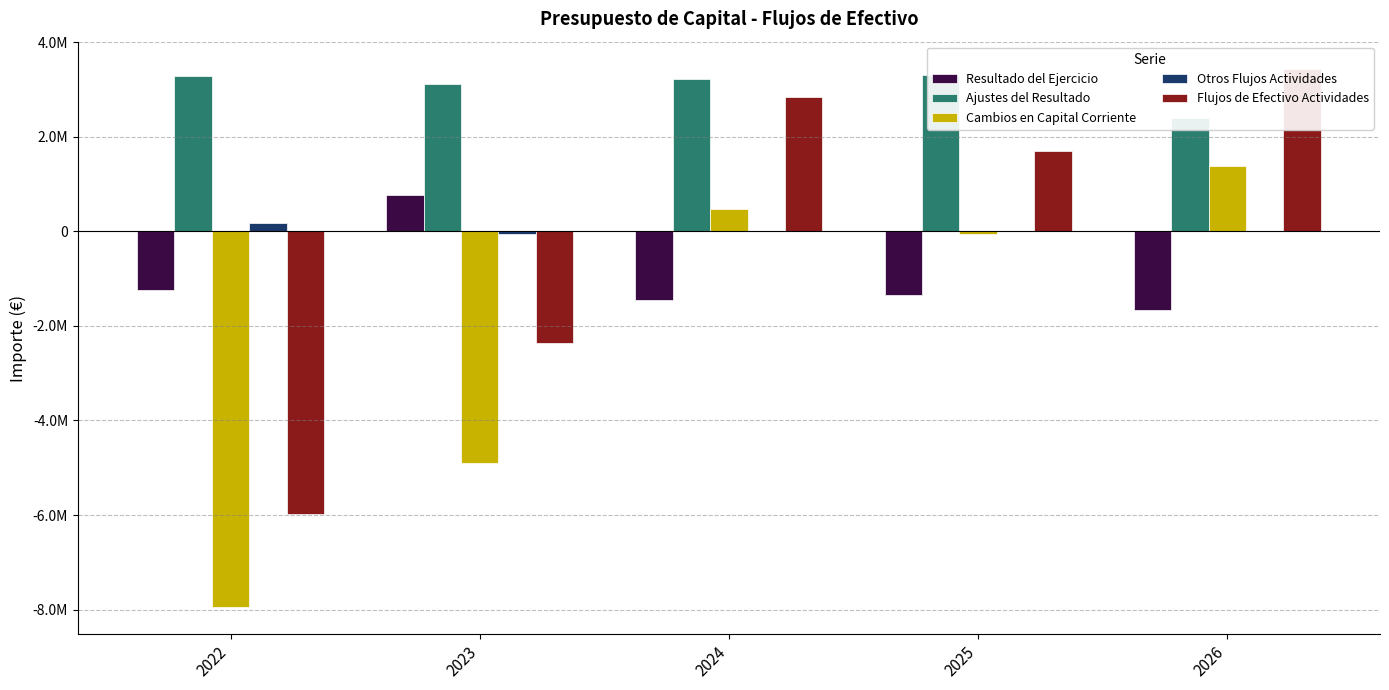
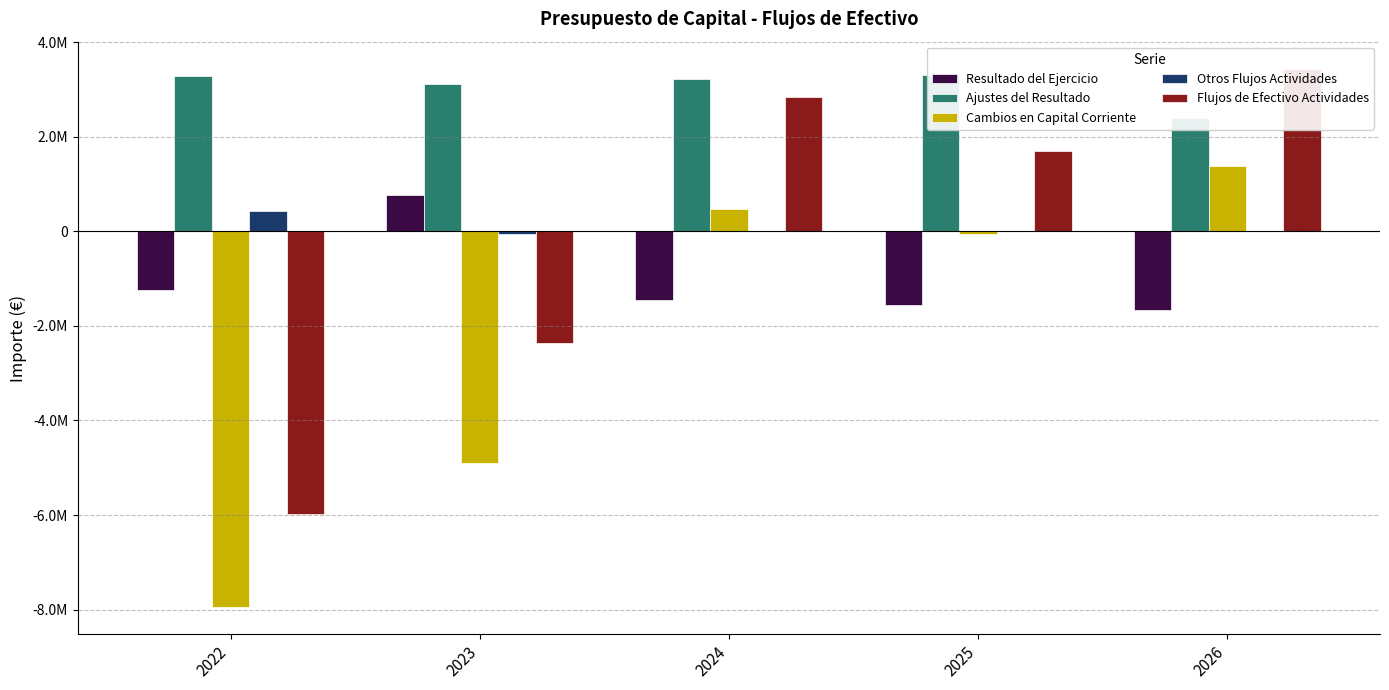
Otros Flujos Actividades, 2022: 200000 -> 400000
Resultado del Ejercicio, 2025: -1400000 -> -1600000
